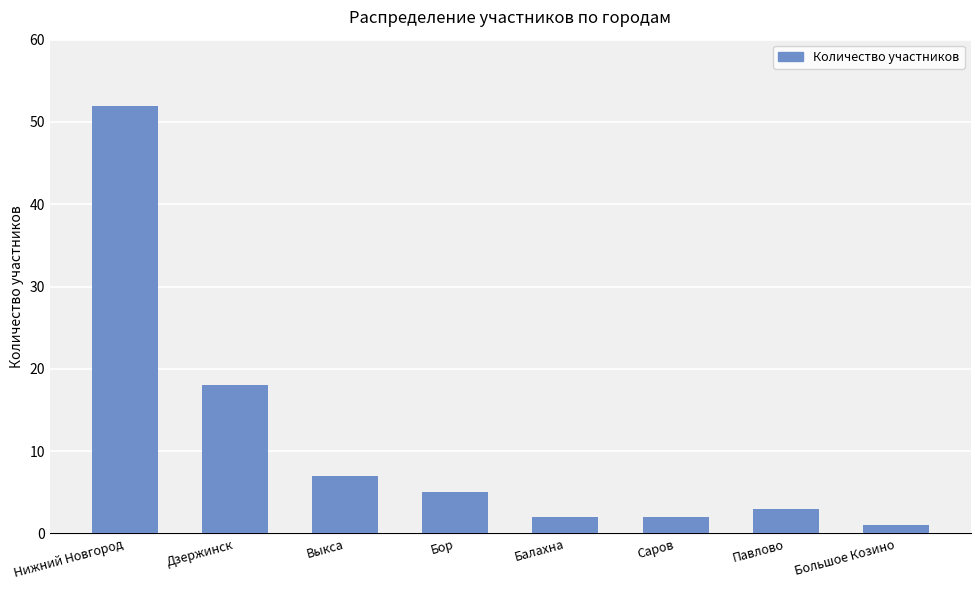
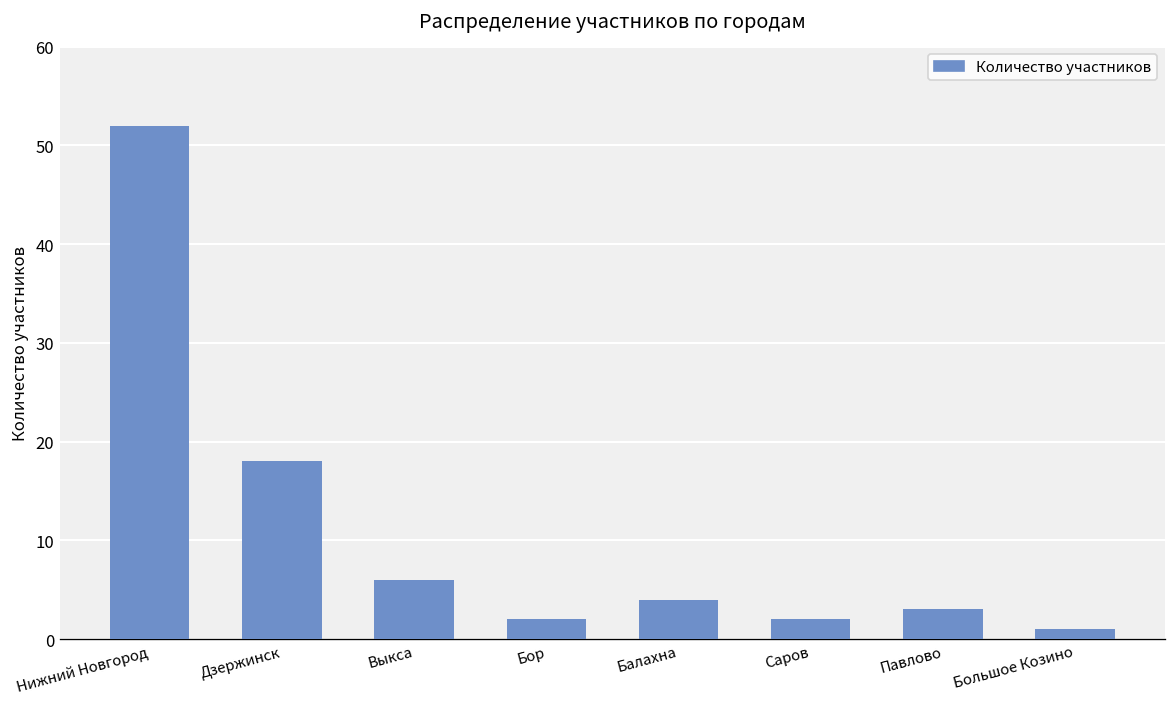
Выкса: 7 -> 6
Бор: 5 -> 2
Балахна: 2 -> 4
